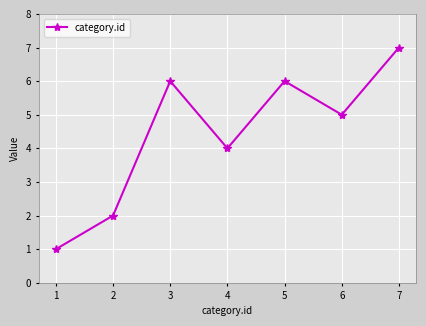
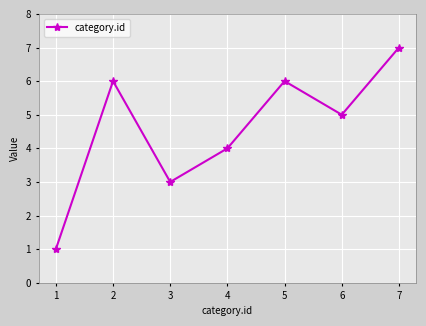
2: 2 -> 6
3: 6 -> 3
